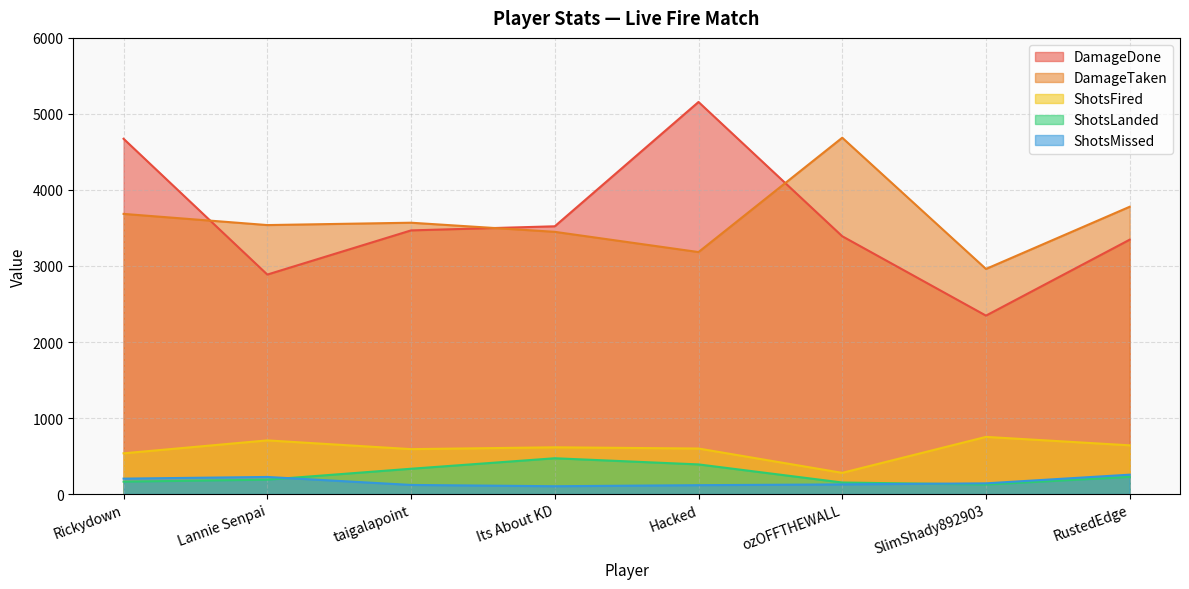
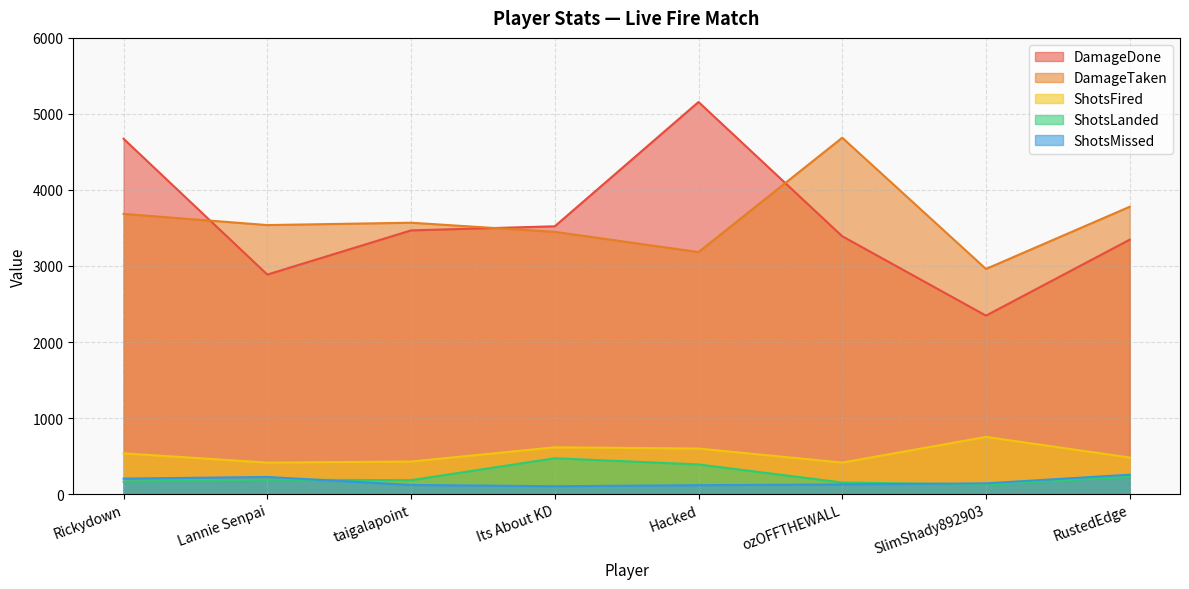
ShotsFired, Lannie Senpai: 700 -> 400
ShotsFired, taigalapoint: 600 -> 400
ShotsLanded, taigalapoint: 300 -> 200
ShotsFired, ozOFFTHEWALL: 300 -> 400
ShotsFired, RustedEdge: 600 -> 500
